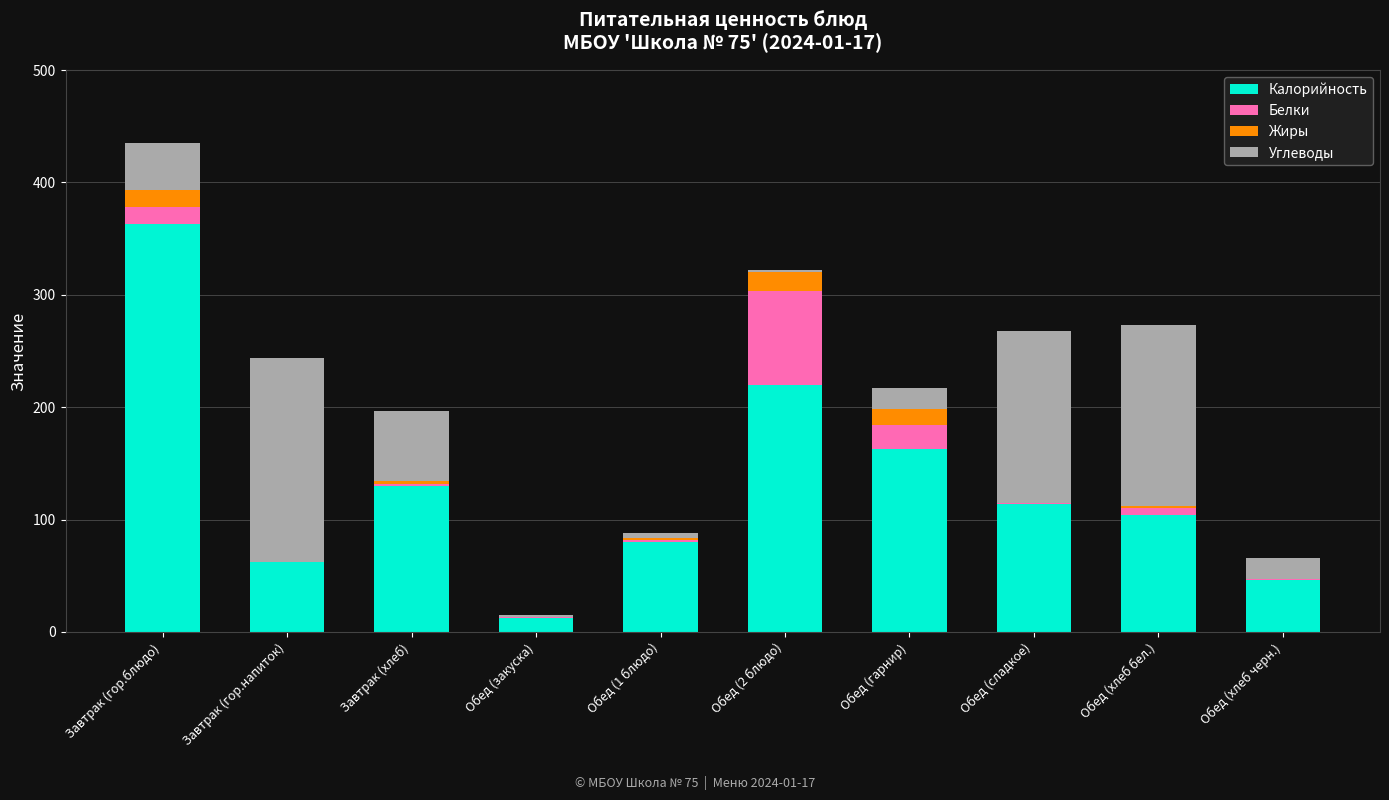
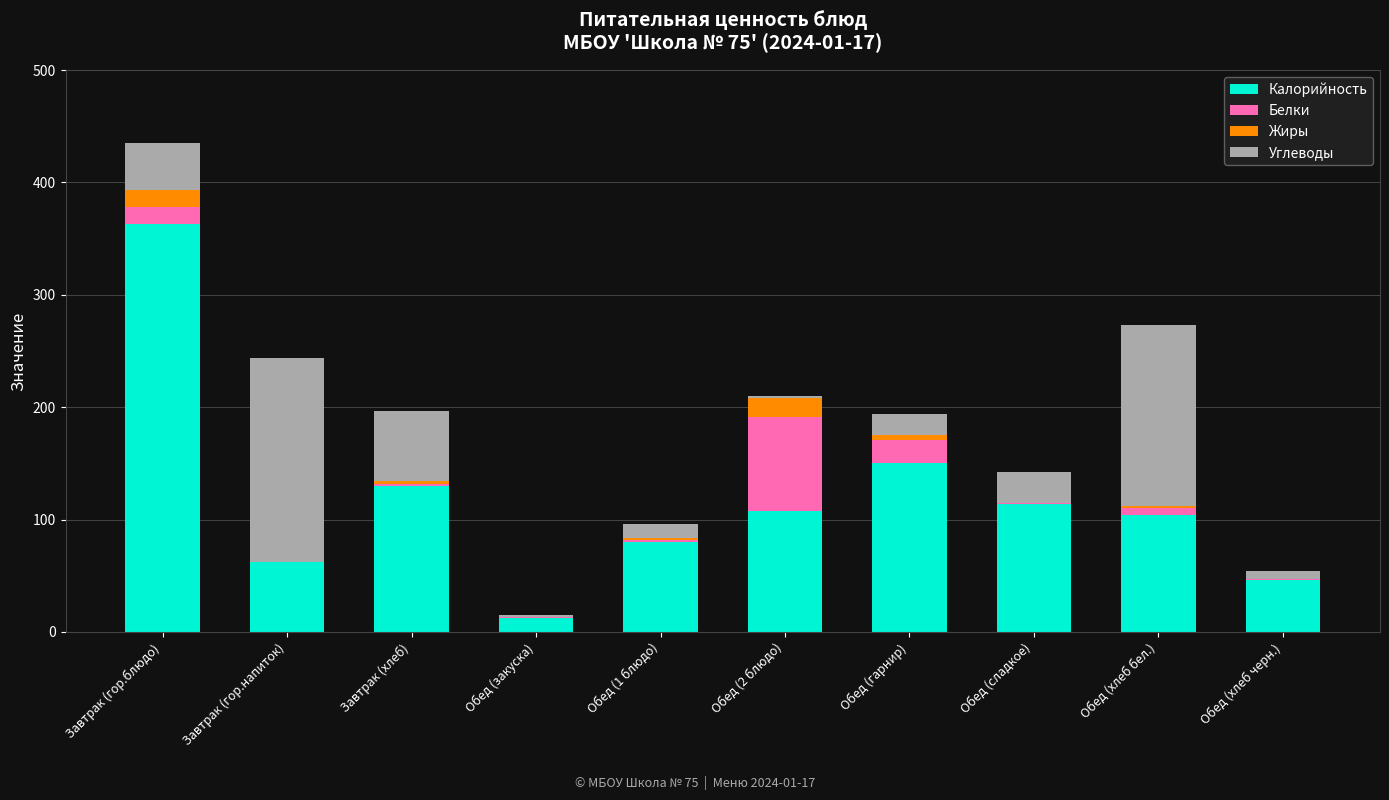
Углеводы, Обед (1 блюдо): 4 -> 12
Калорийность, Обед (2 блюдо): 220 -> 108
Калорийность, Обед (гарнир): 163 -> 150
Жиры, Обед (гарнир): 14 -> 4
Углеводы, Обед (сладкое): 153 -> 27
Углеводы, Обед (хлеб черн.): 19 -> 7
